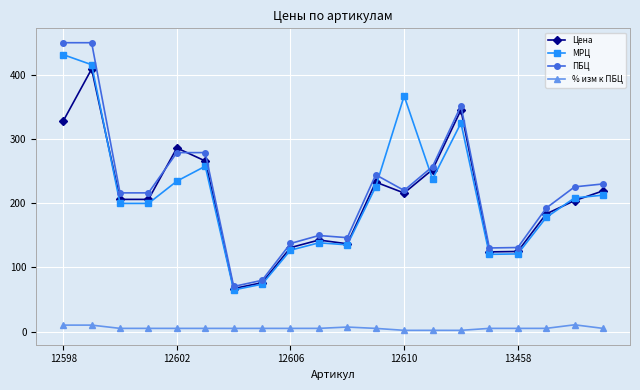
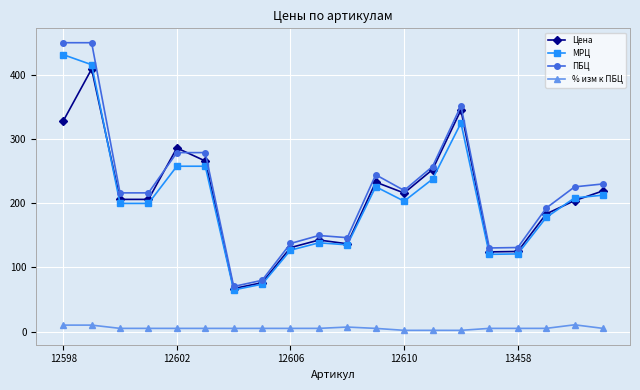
МРЦ, 12602: 230 -> 260
МРЦ, 12610: 370 -> 200
